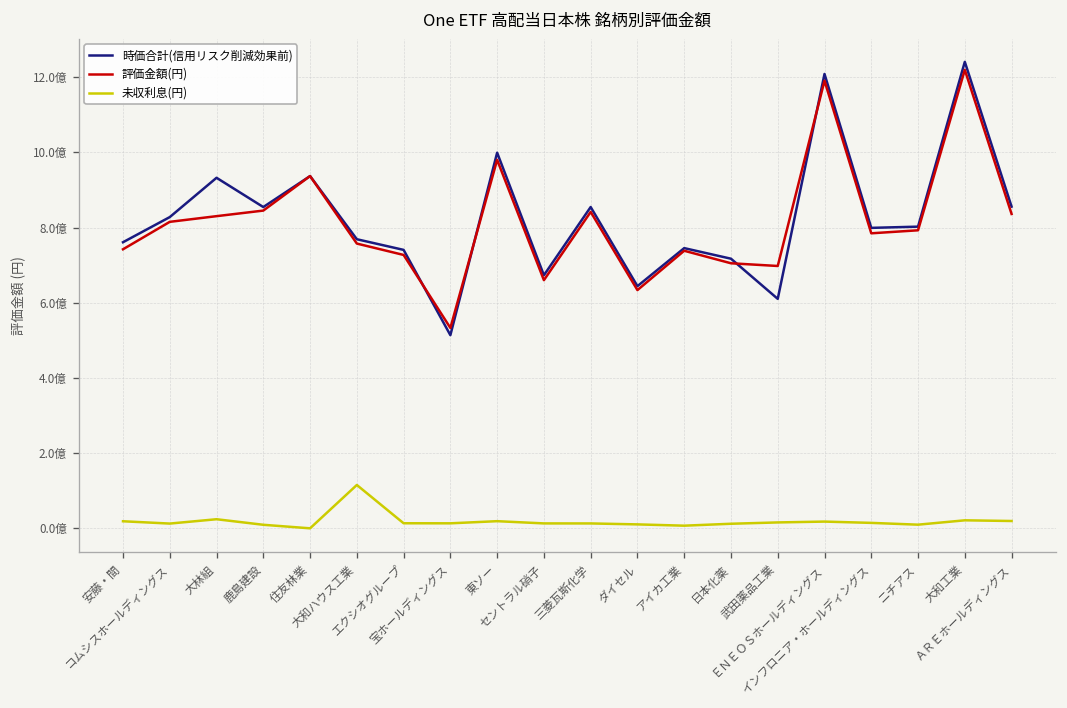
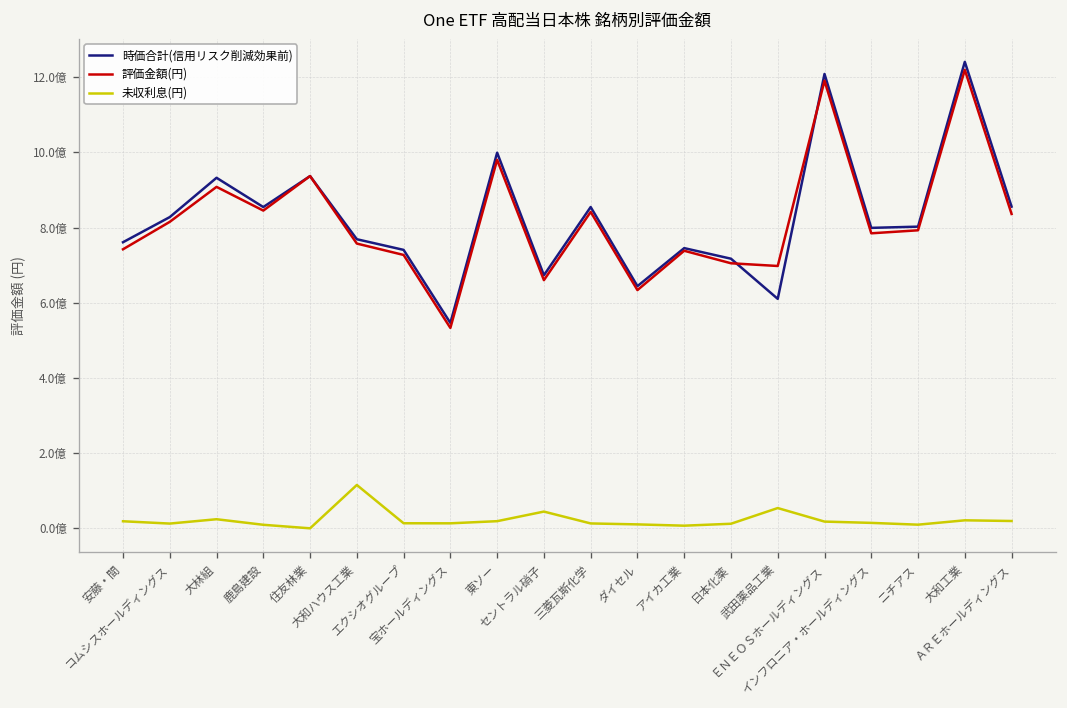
評価金額(円), 大林組: 8.3億 -> 9.1億
時価合計(信用リスク削減効果前), 宝ホールディングス: 5.1億 -> 5.5億
未収利息(円), セントラル硝子: 0.1億 -> 0.4億
未収利息(円), 武田薬品工業: 0.2億 -> 0.5億
